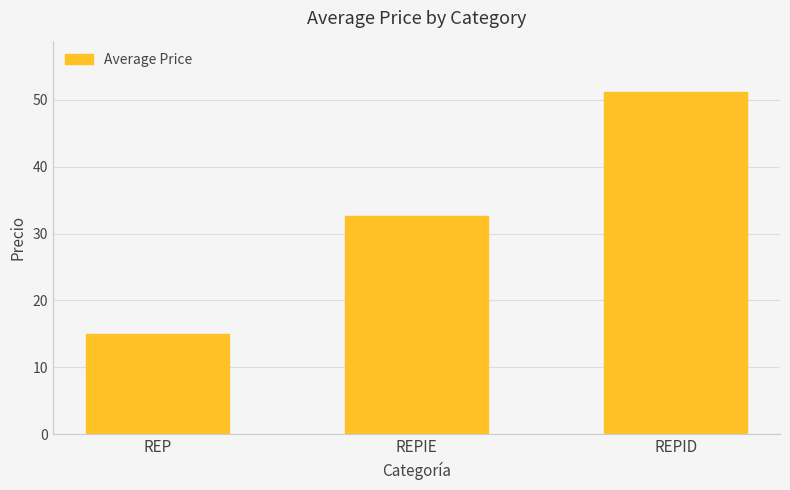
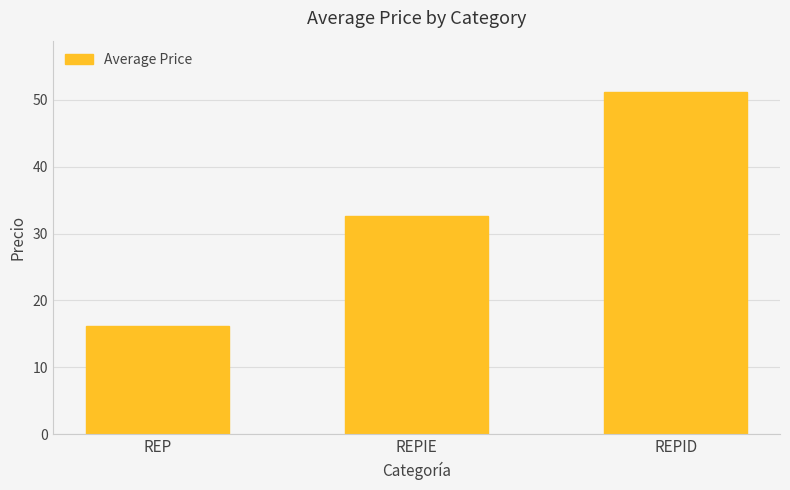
REP: 15 -> 16
